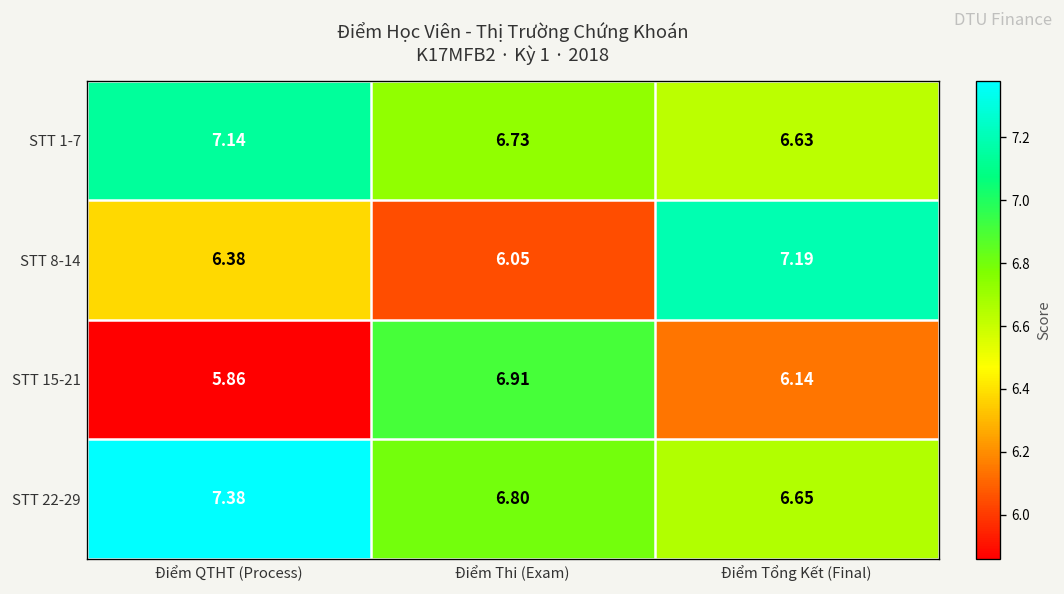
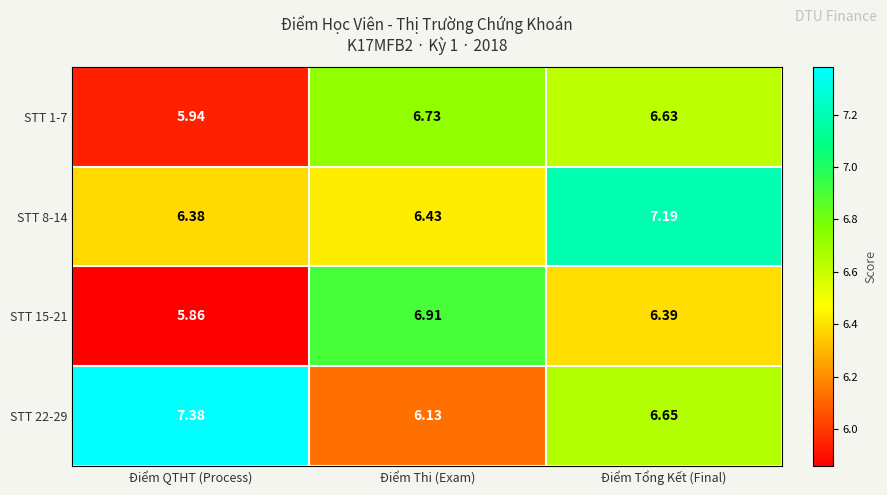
STT 1-7, Điểm QTHT (Process): 7.14 -> 5.94
STT 8-14, Điểm Thi (Exam): 6.05 -> 6.43
STT 15-21, Điểm Tổng Kết (Final): 6.14 -> 6.39
STT 22-29, Điểm Thi (Exam): 6.80 -> 6.13
